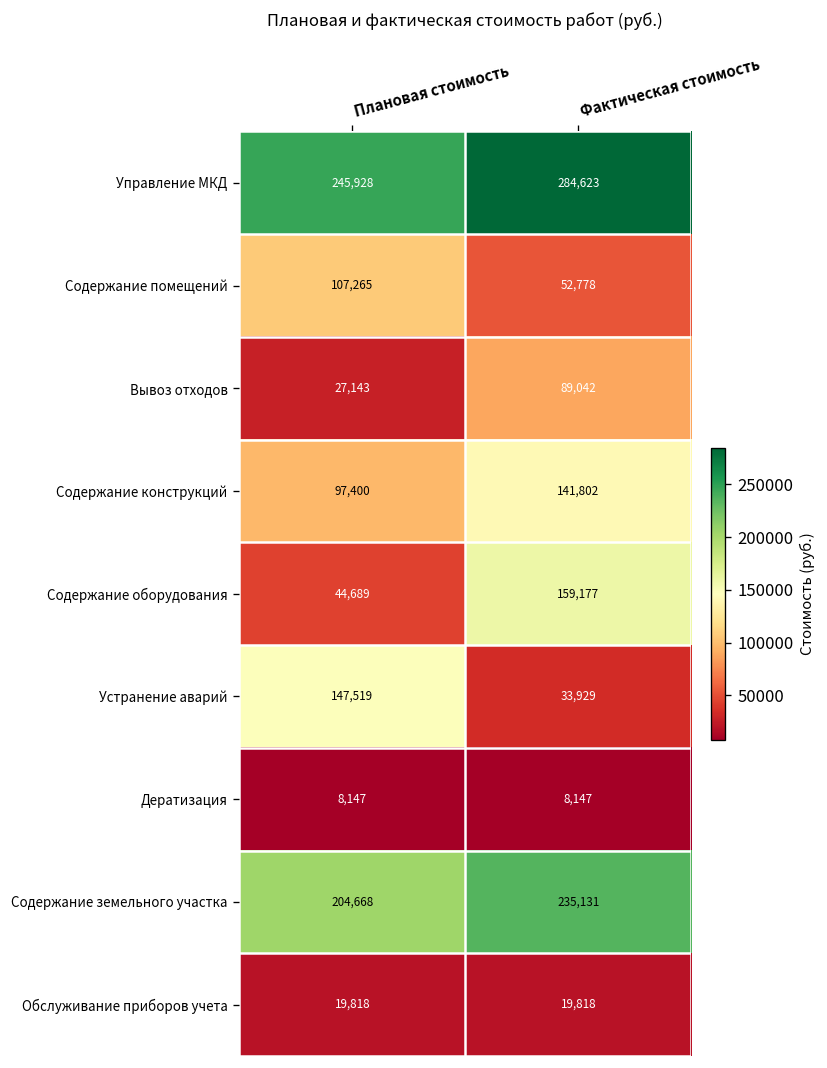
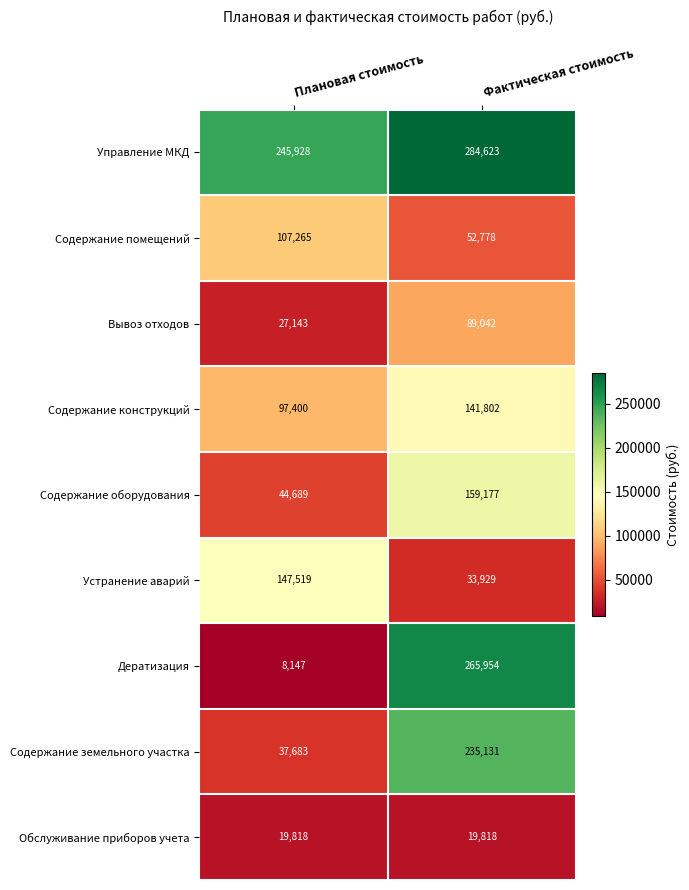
Дератизация, Фактическая стоимость: 8,147 -> 265,954
Содержание земельного участка, Плановая стоимость: 204,668 -> 37,683
